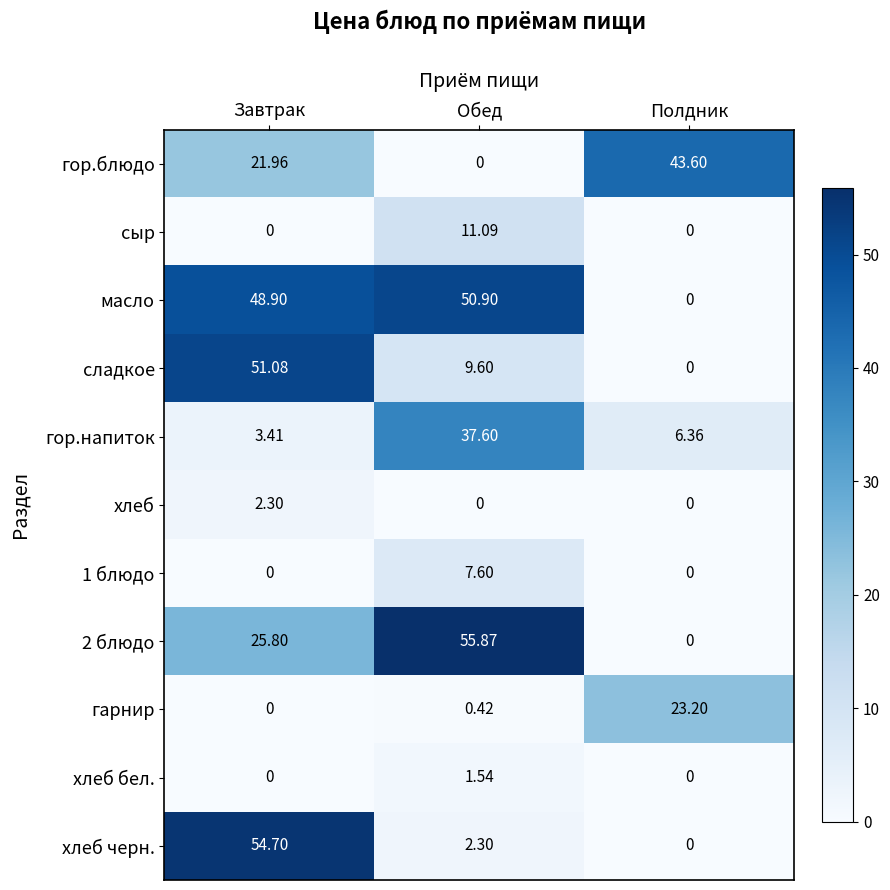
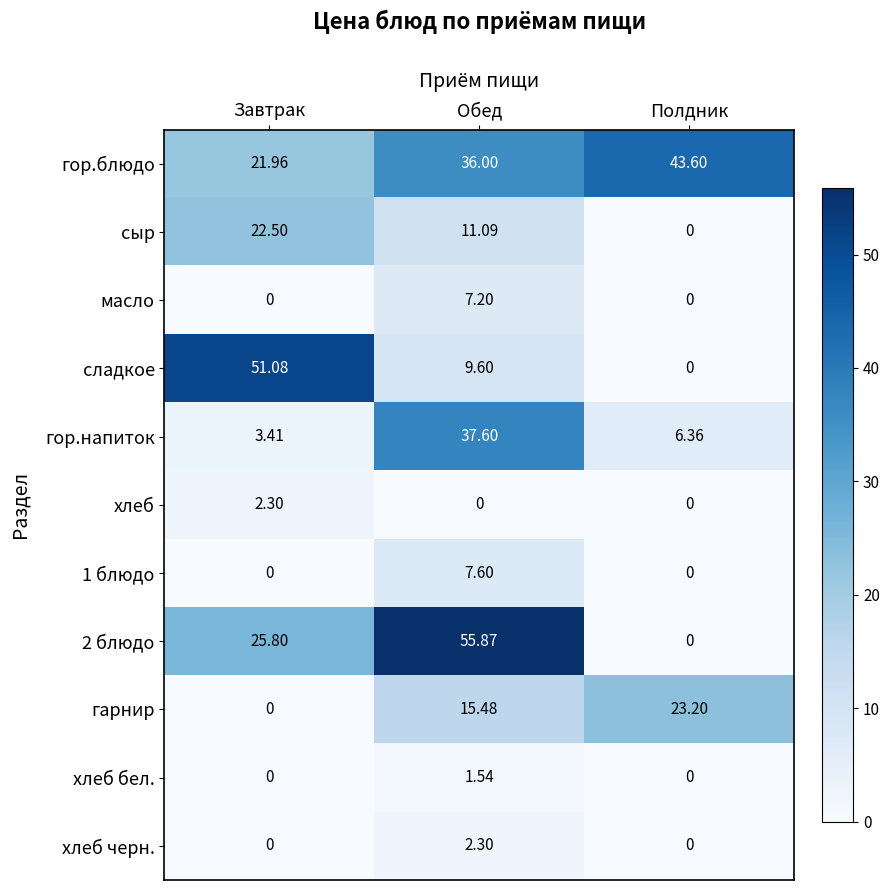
гор.блюдо, Обед: 0 -> 36.00
сыр, Завтрак: 0 -> 22.50
масло, Завтрак: 48.90 -> 0
масло, Обед: 50.90 -> 7.20
гарнир, Обед: 0.42 -> 15.48
хлеб черн., Завтрак: 54.70 -> 0
